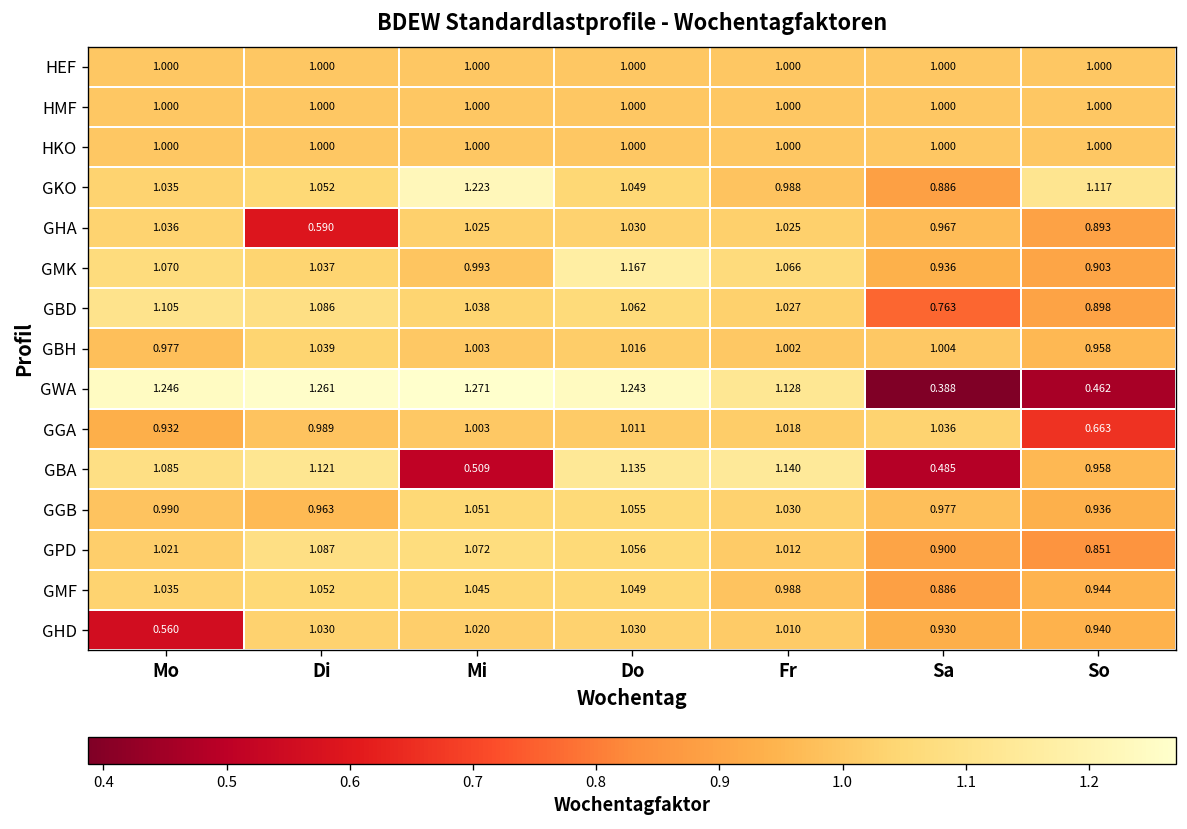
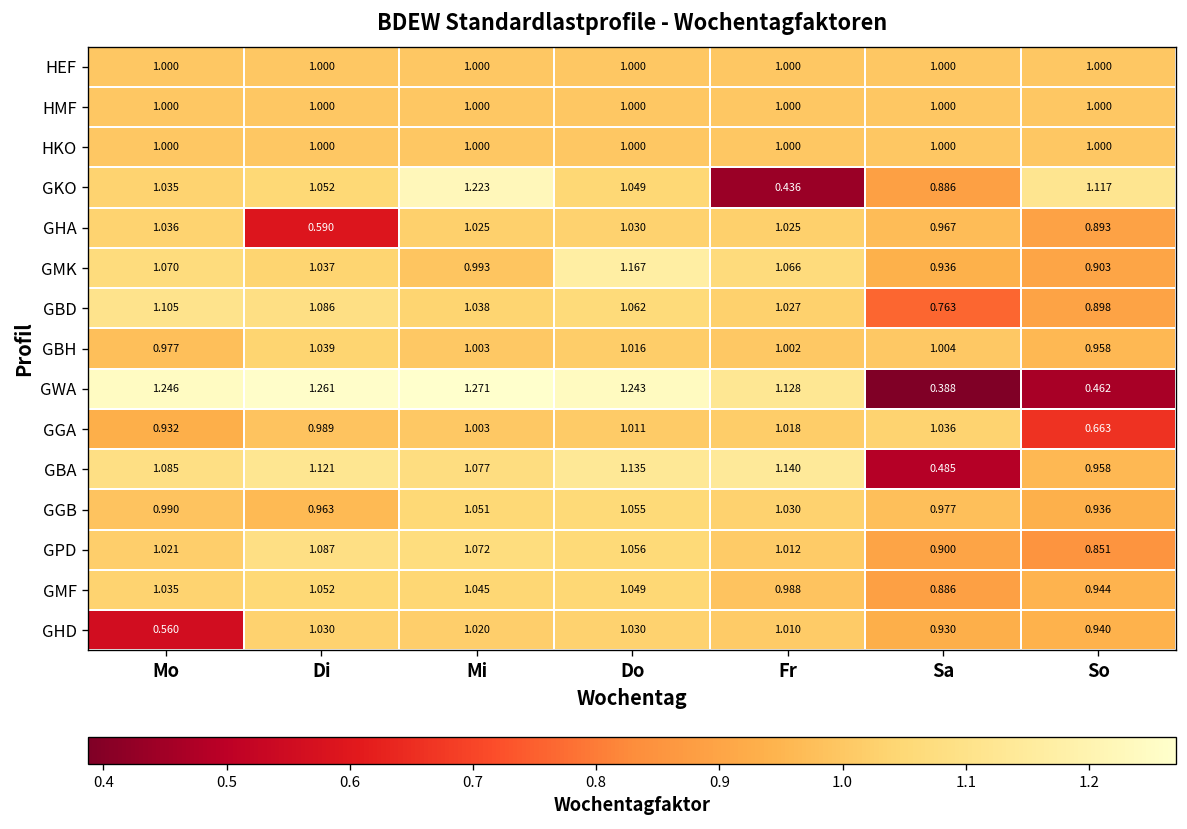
GKO, Fr: 0.988 -> 0.436
GBA, Mi: 0.509 -> 1.077
